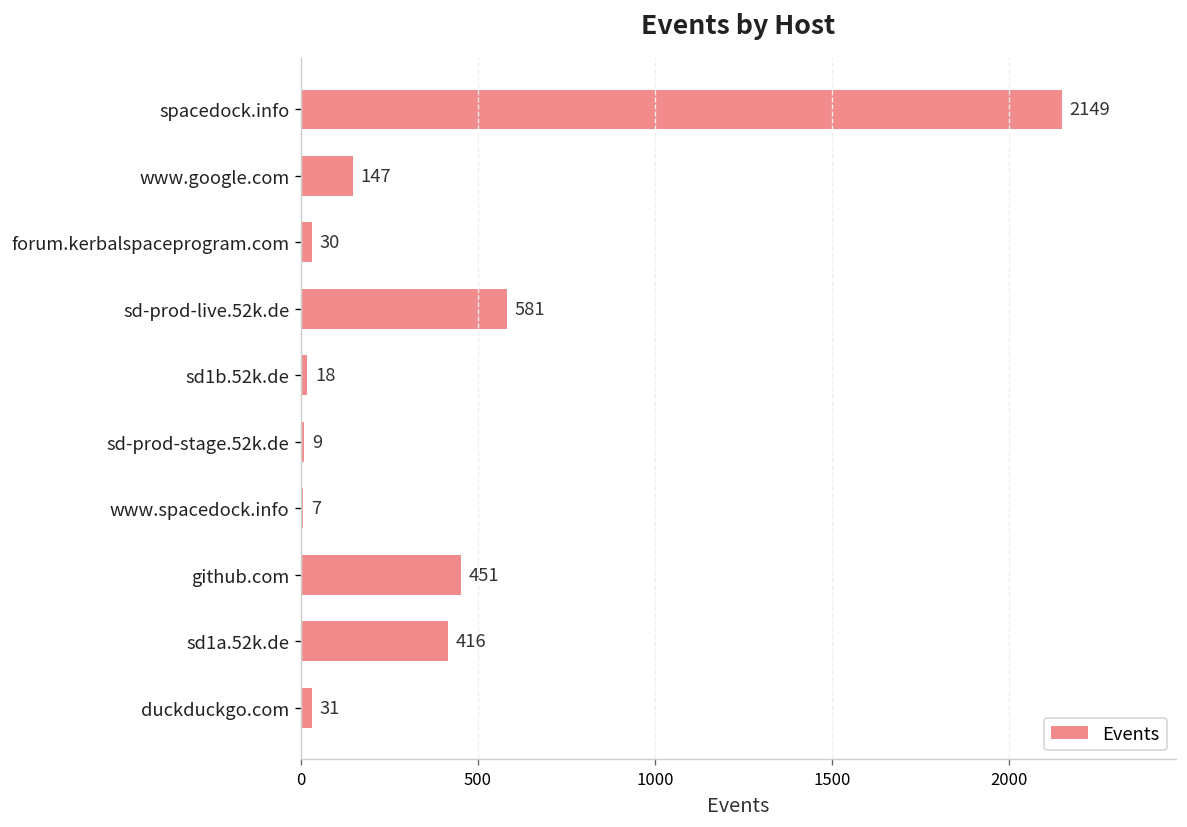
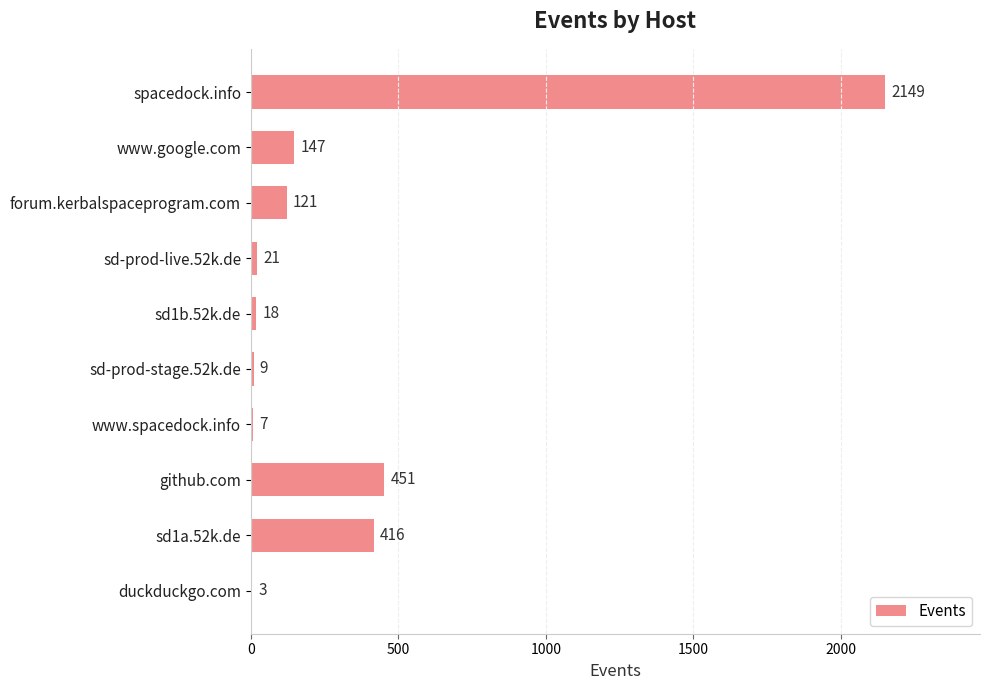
forum.kerbalspaceprogram.com: 30 -> 121
sd-prod-live.52k.de: 581 -> 21
duckduckgo.com: 31 -> 3
